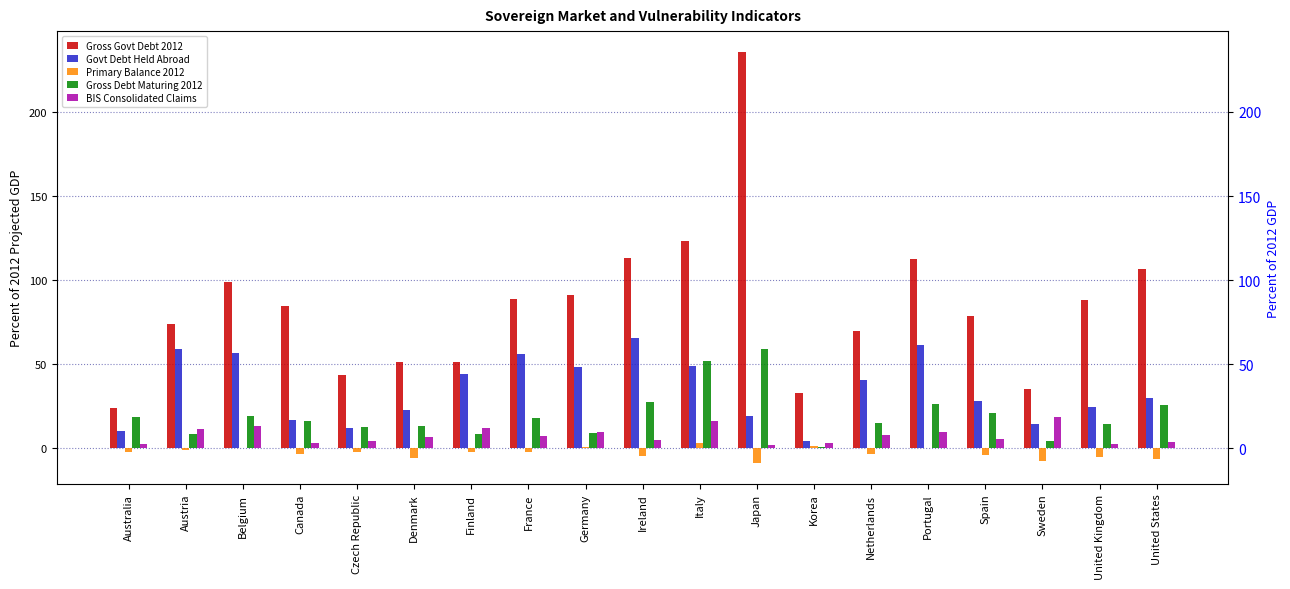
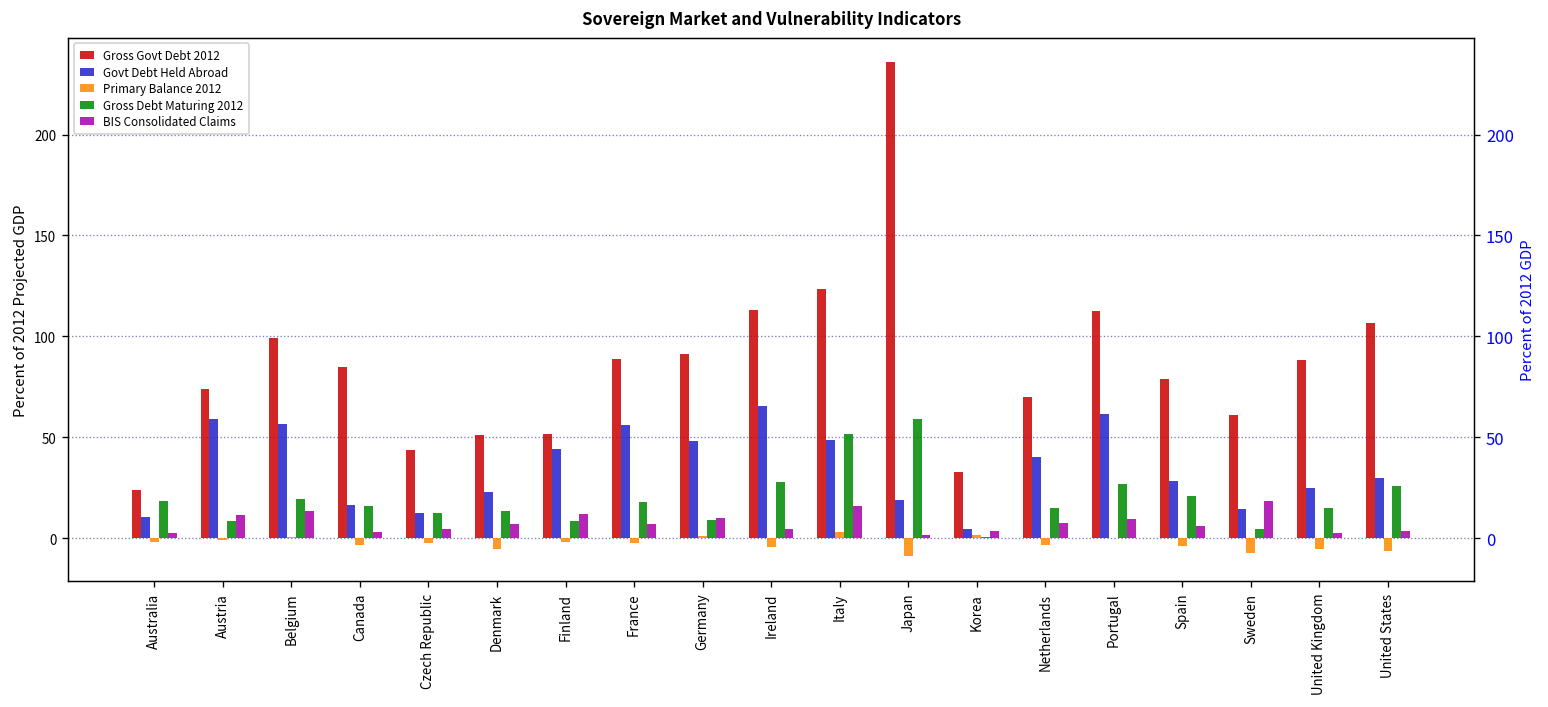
Gross Govt Debt 2012, Sweden: 36 -> 61
